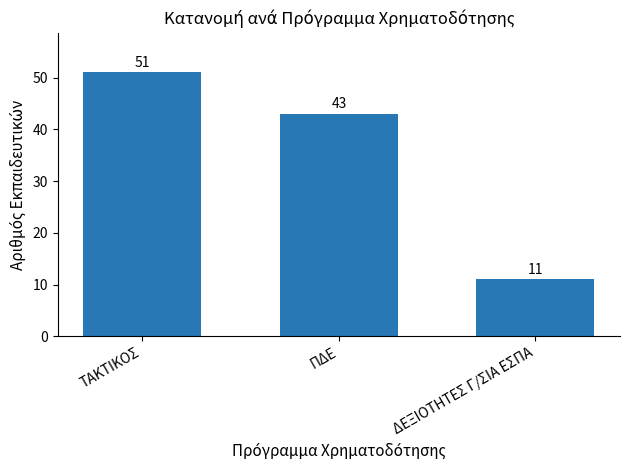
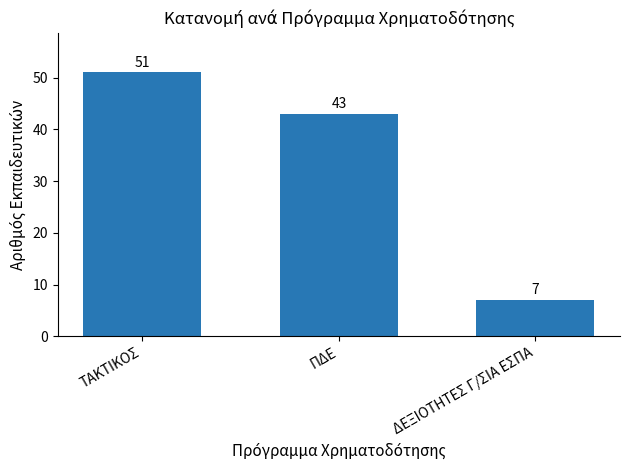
ΔΕΞΙΟΤΗΤΕΣ Γ/ΣΙΑ ΕΣΠΑ: 11 -> 7
